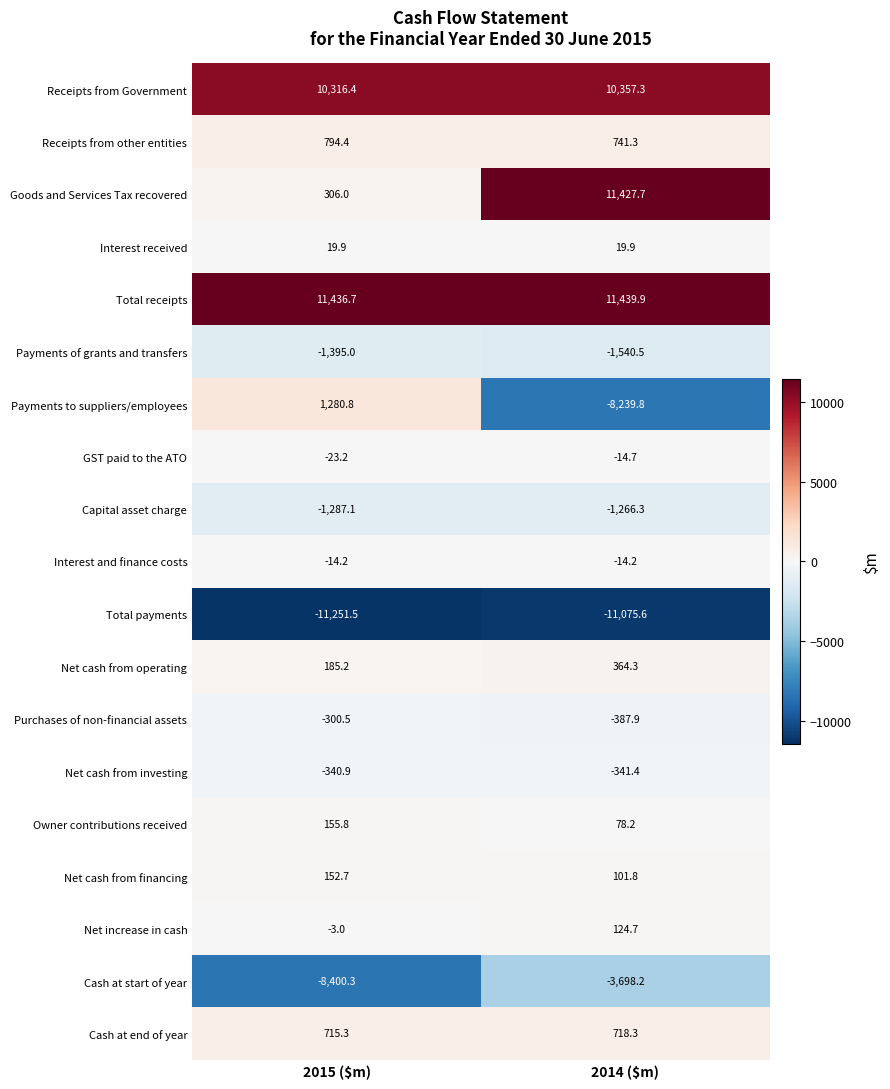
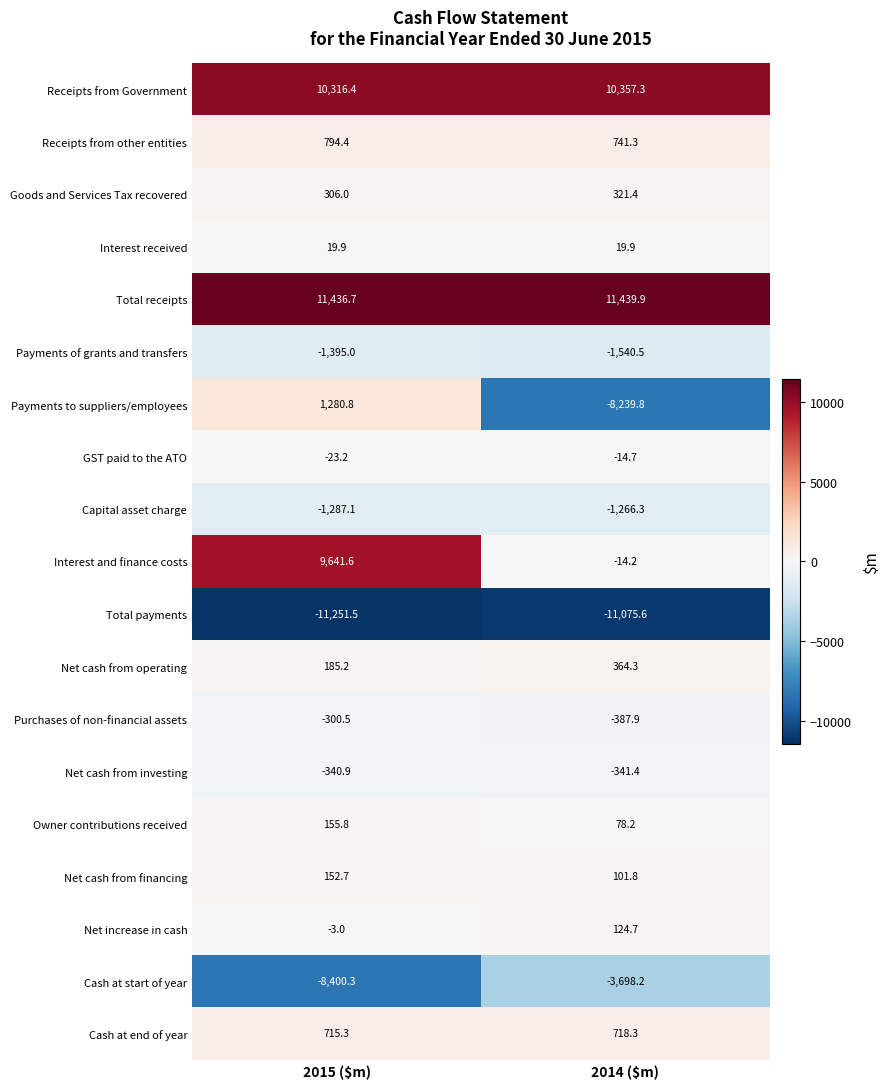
Goods and Services Tax recovered, 2014 ($m): 11,427.7 -> 321.4
Interest and finance costs, 2015 ($m): -14.2 -> 9,641.6
